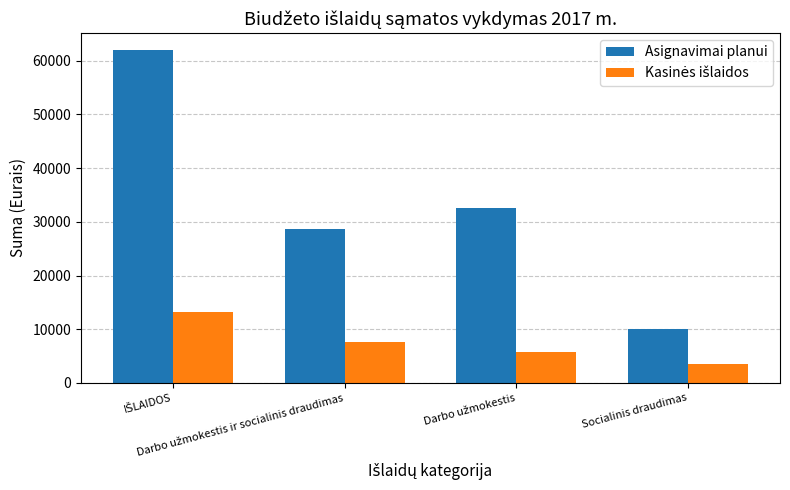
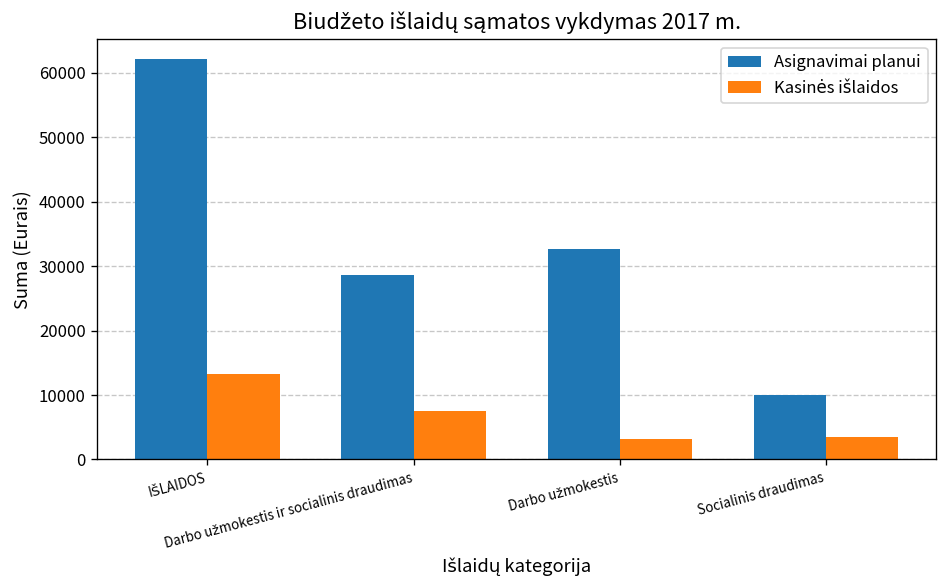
Kasinės išlaidos, Darbo užmokestis: 6000 -> 3000
